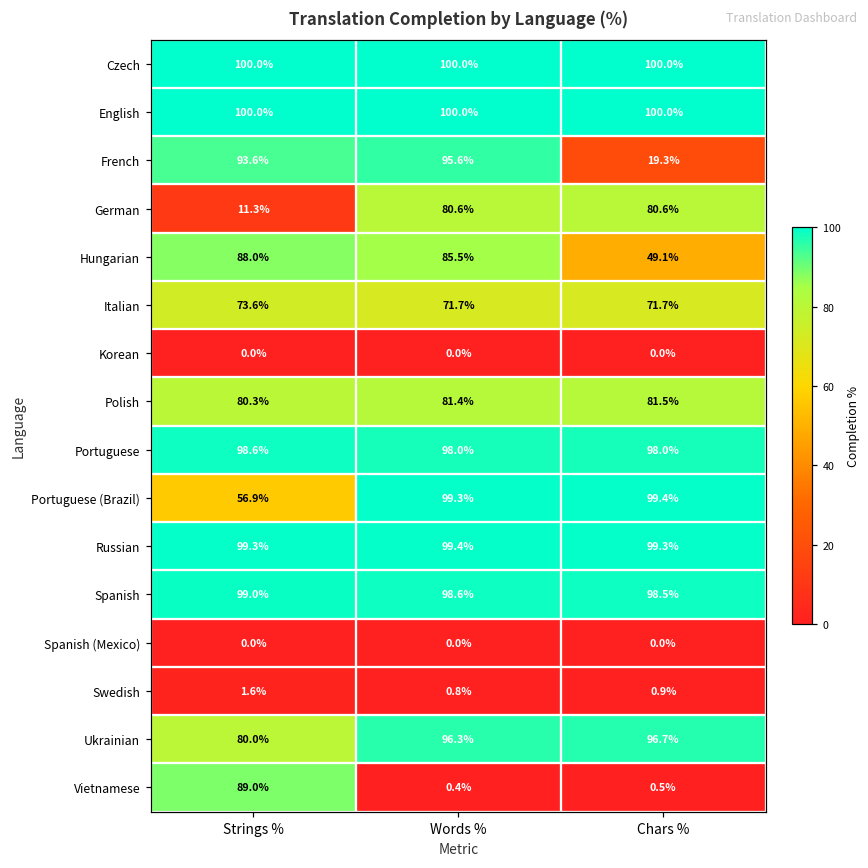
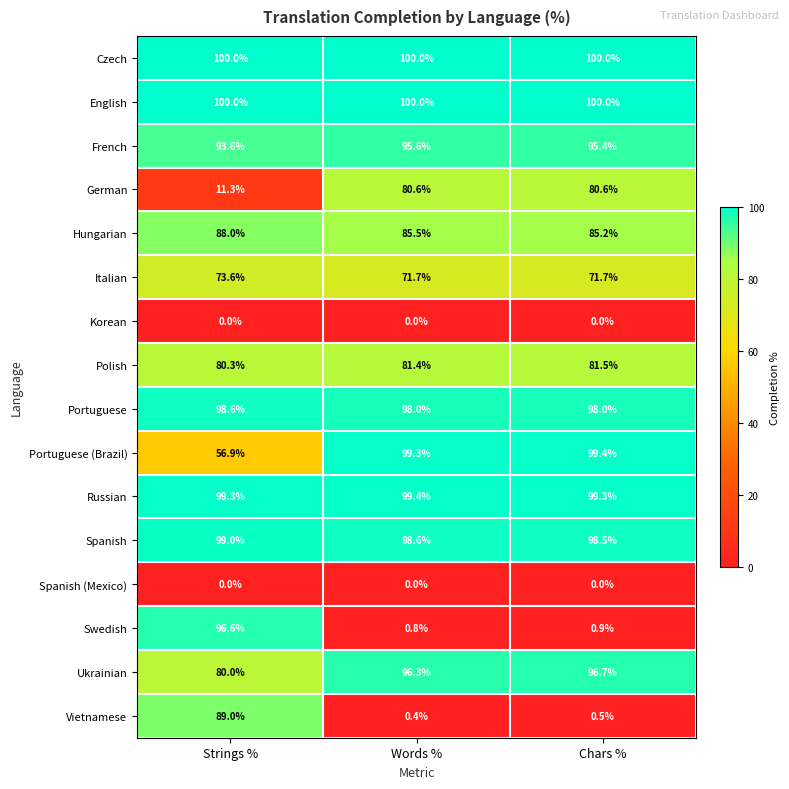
French, Chars %: 19.3% -> 95.4%
Hungarian, Chars %: 49.1% -> 85.2%
Swedish, Strings %: 1.6% -> 96.6%
